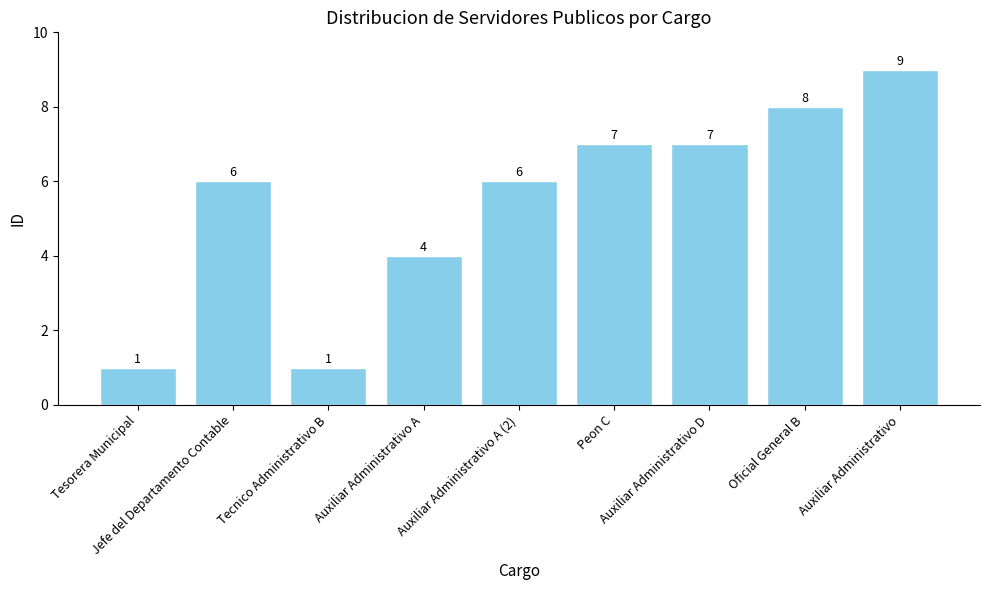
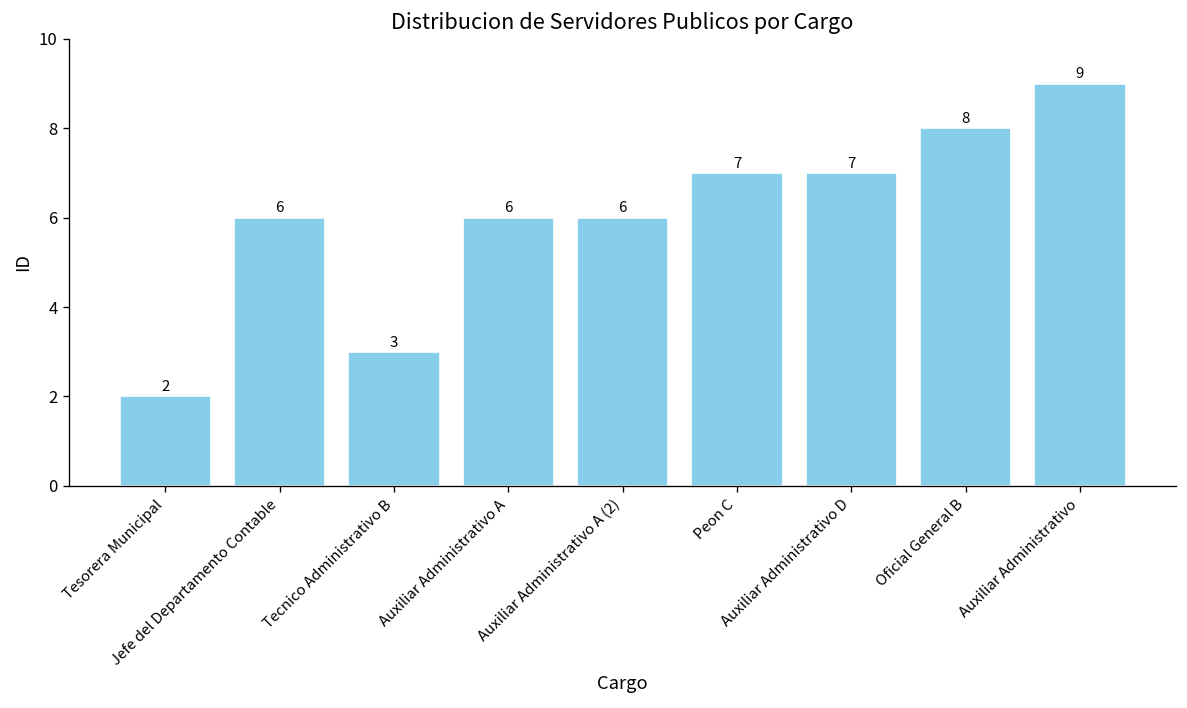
Tesorera Municipal: 1 -> 2
Tecnico Administrativo B: 1 -> 3
Auxiliar Administrativo A: 4 -> 6
